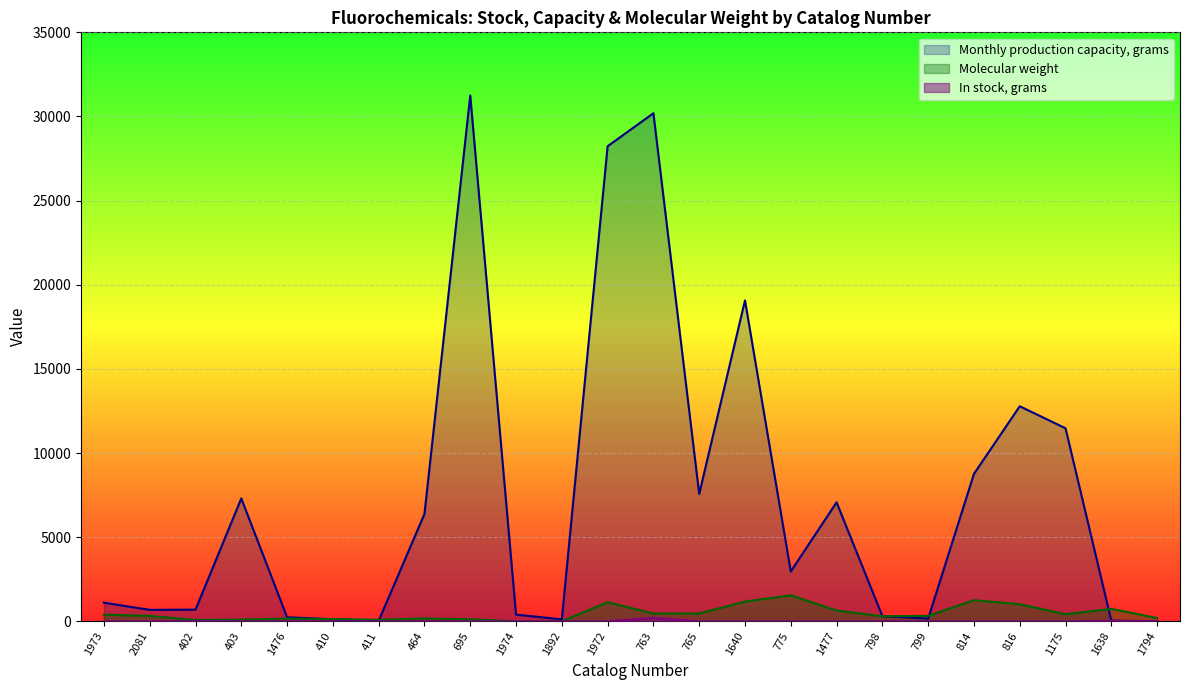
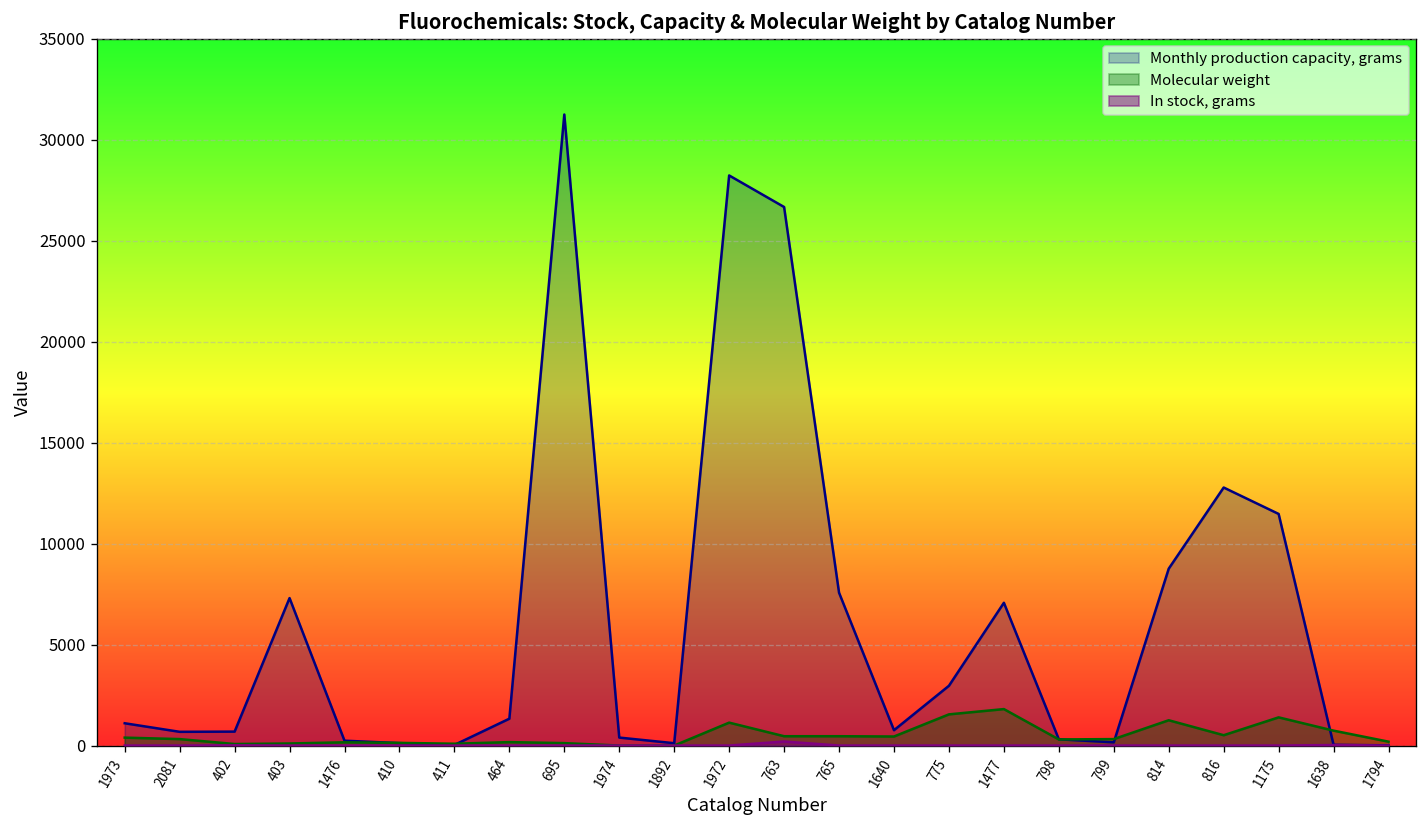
Monthly production capacity, grams, 464: 6400 -> 1300
Monthly production capacity, grams, 763: 30200 -> 26700
Monthly production capacity, grams, 1640: 19100 -> 800
Molecular weight, 1640: 1200 -> 400
Molecular weight, 1477: 600 -> 1800
Molecular weight, 816: 1000 -> 500
Molecular weight, 1175: 400 -> 1400
